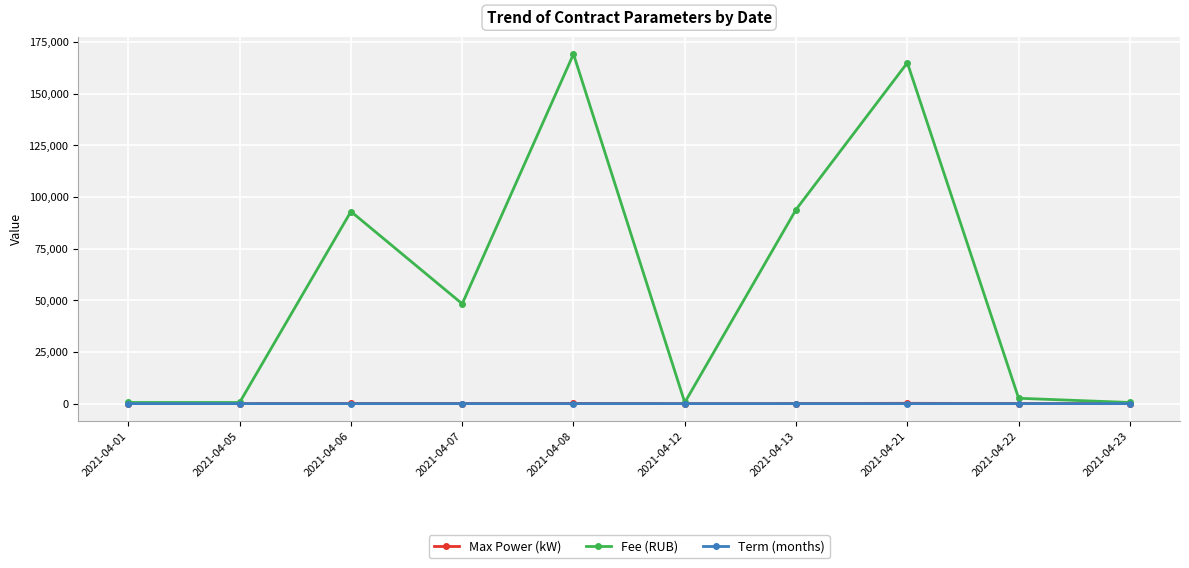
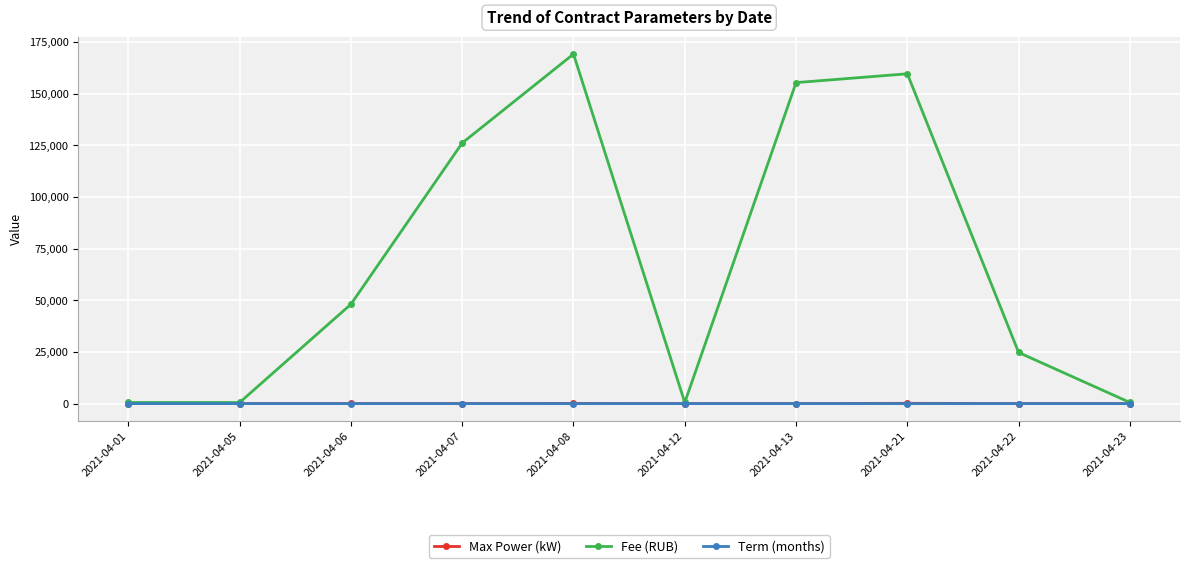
Fee (RUB), 2021-04-06: 93,000 -> 48,000
Fee (RUB), 2021-04-07: 48,000 -> 126,000
Fee (RUB), 2021-04-13: 94,000 -> 155,000
Fee (RUB), 2021-04-21: 165,000 -> 160,000
Fee (RUB), 2021-04-22: 3,000 -> 25,000
